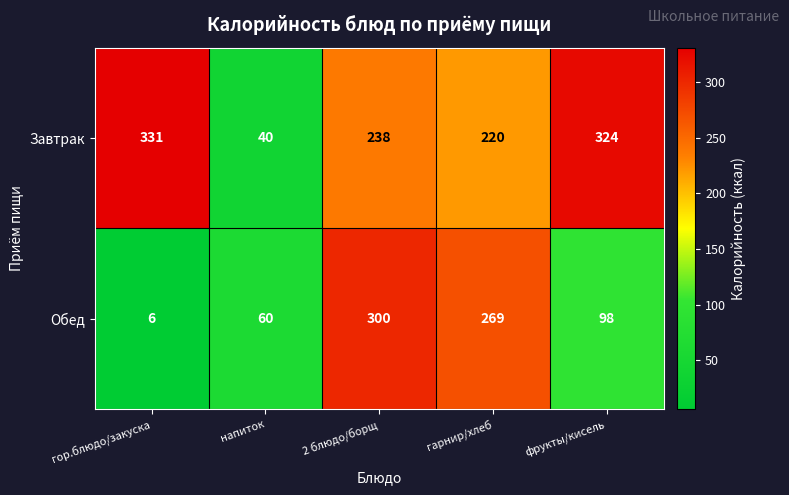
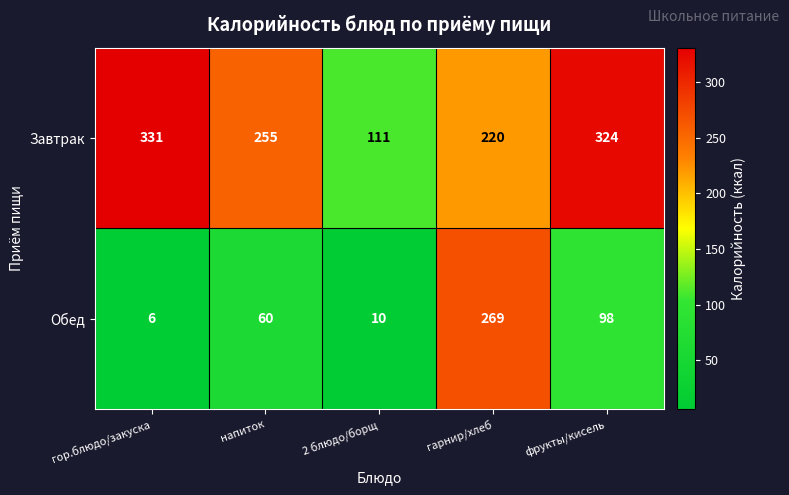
Завтрак, напиток: 40 -> 255
Завтрак, 2 блюдо/борщ: 238 -> 111
Обед, 2 блюдо/борщ: 300 -> 10
